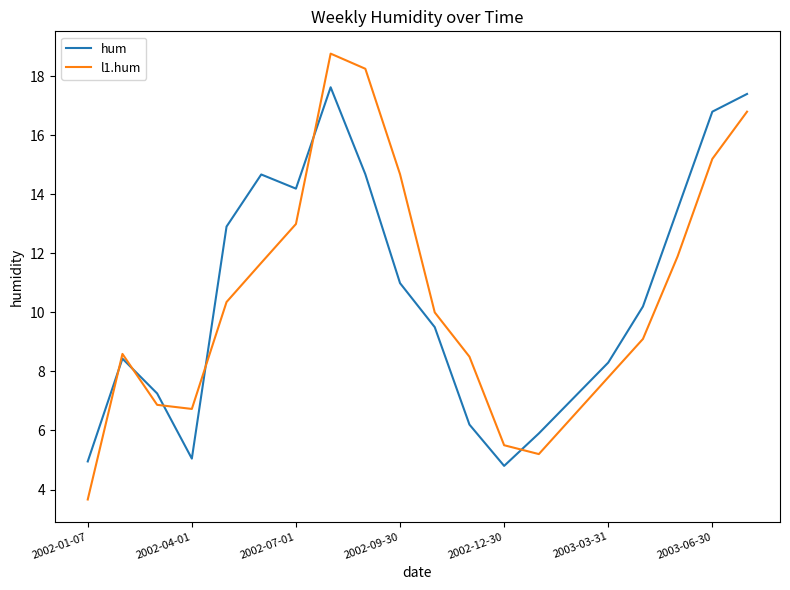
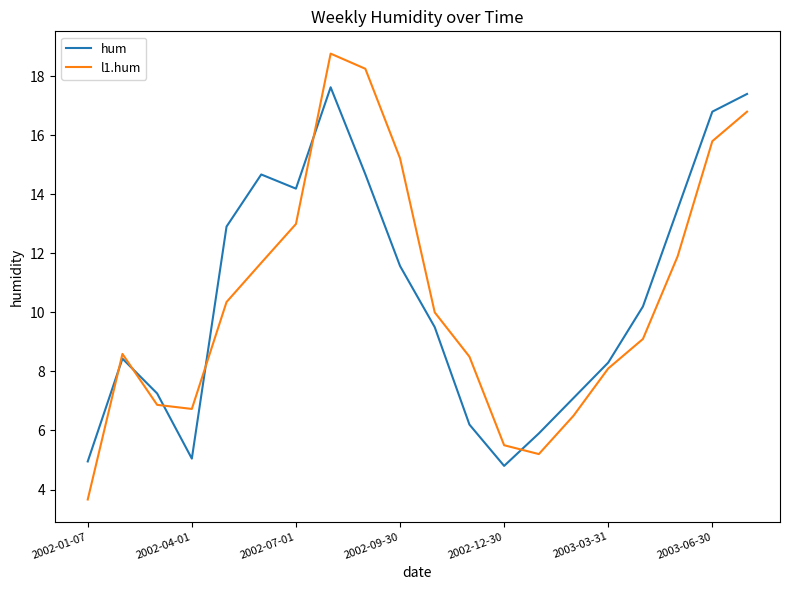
hum, 2002-09-30: 11.0 -> 11.6
l1.hum, 2002-09-30: 14.7 -> 15.2
l1.hum, 2003-03-31: 7.8 -> 8.1
l1.hum, 2003-06-30: 15.2 -> 15.8
